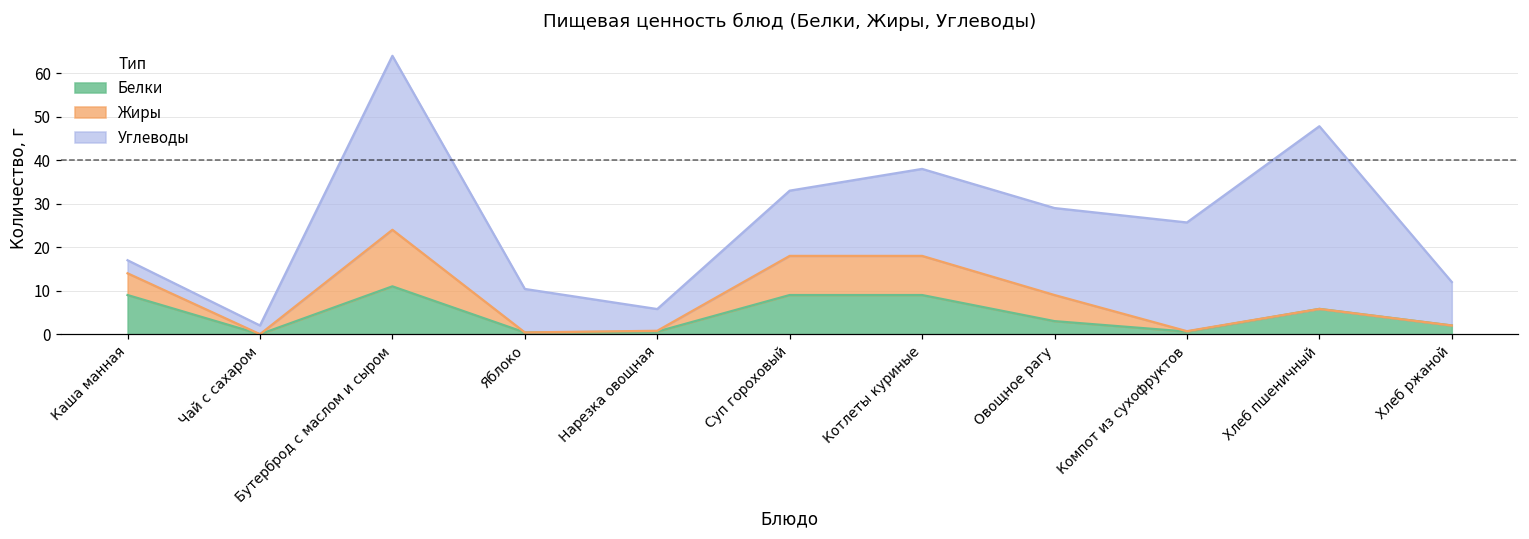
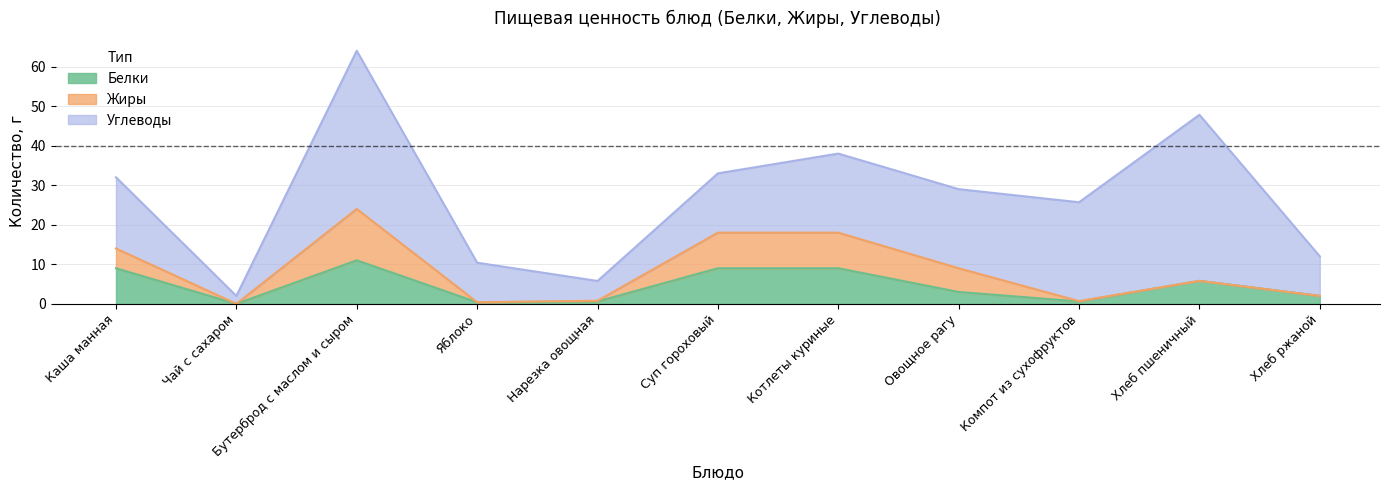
Углеводы, Каша манная: 3 -> 18
